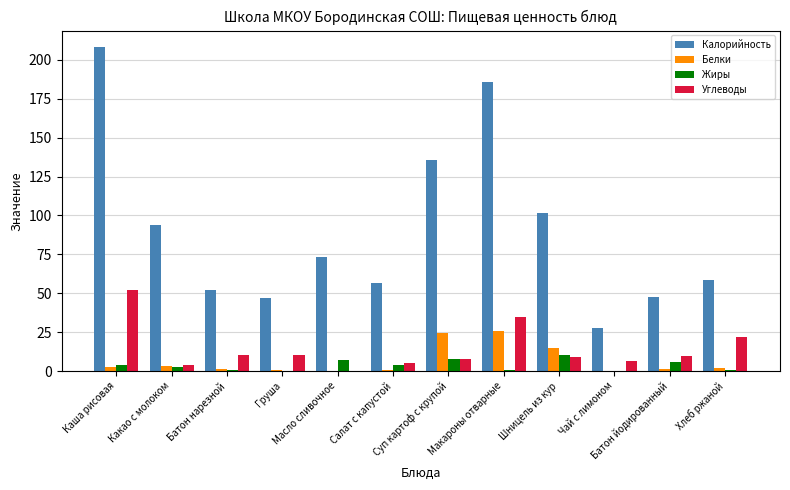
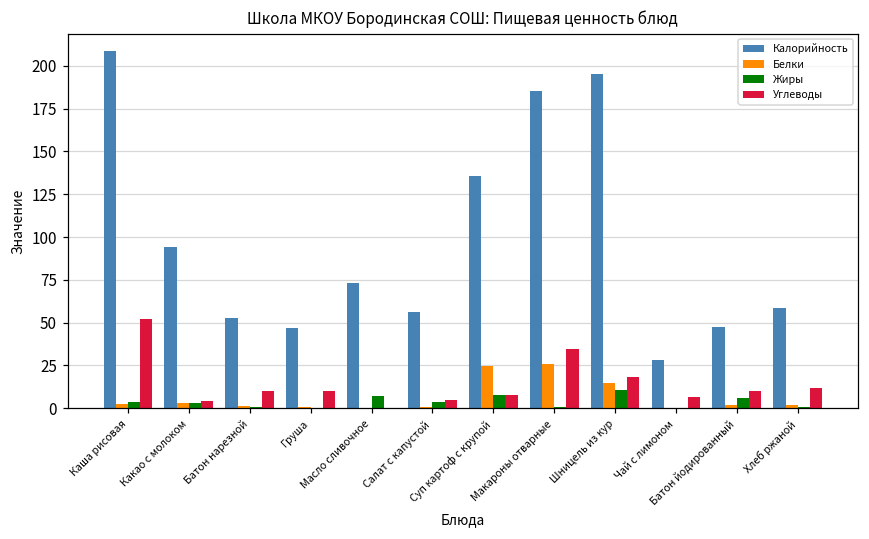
Калорийность, Шницель из кур: 101 -> 195
Углеводы, Шницель из кур: 9 -> 18
Углеводы, Хлеб ржаной: 22 -> 12
